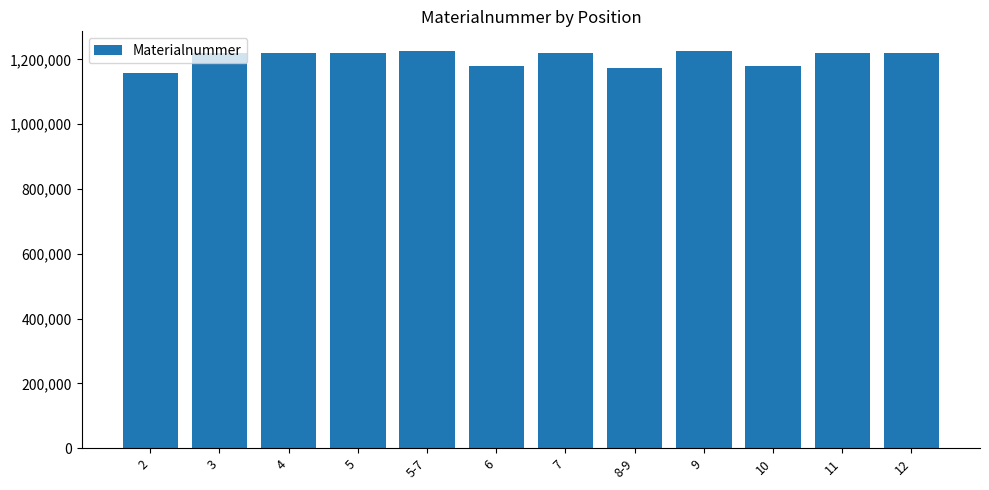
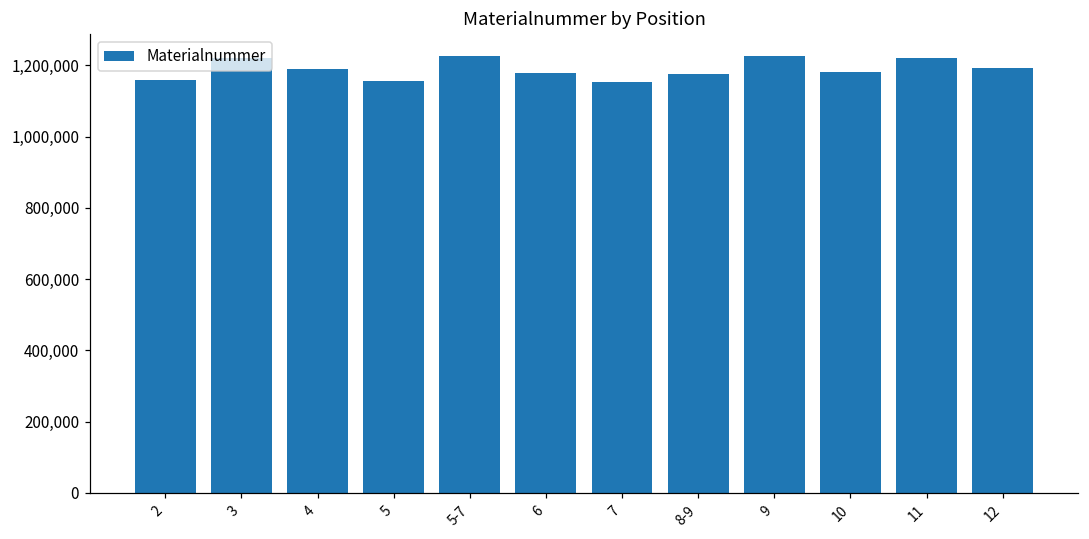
4: 1,220,000 -> 1,190,000
5: 1,220,000 -> 1,160,000
7: 1,220,000 -> 1,150,000
12: 1,220,000 -> 1,190,000
